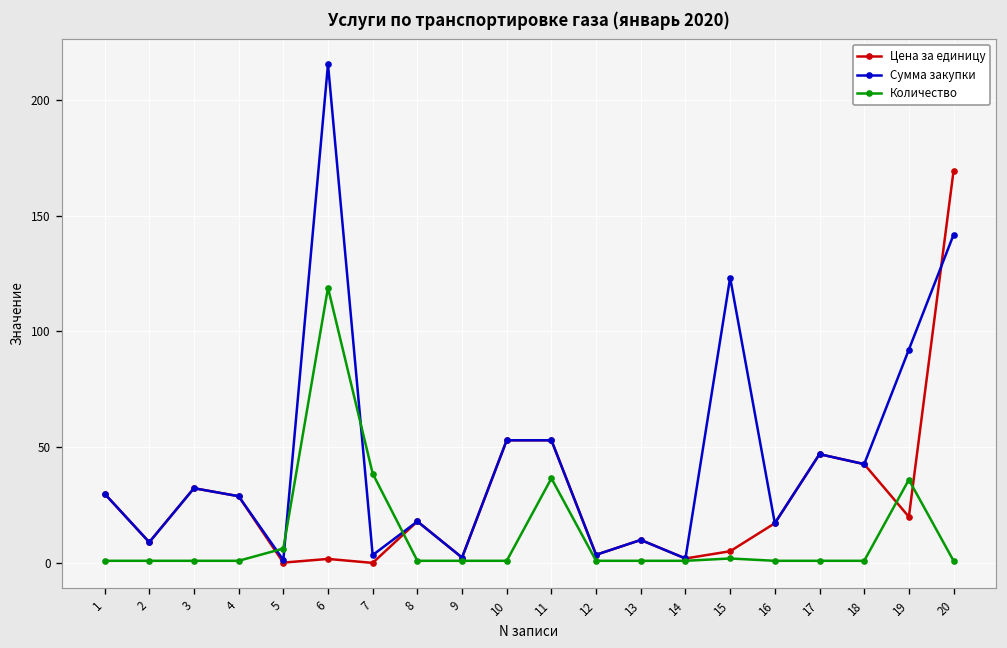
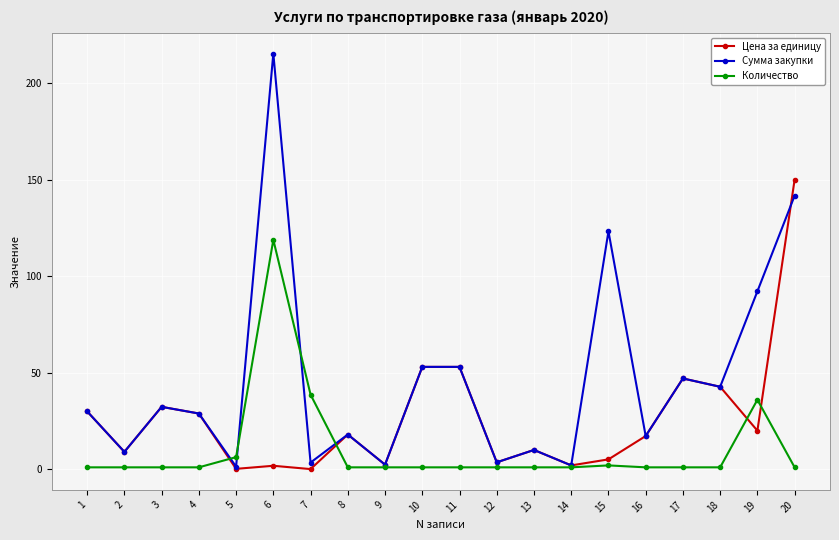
Количество, 11: 37 -> 1
Цена за единицу, 20: 169 -> 150
